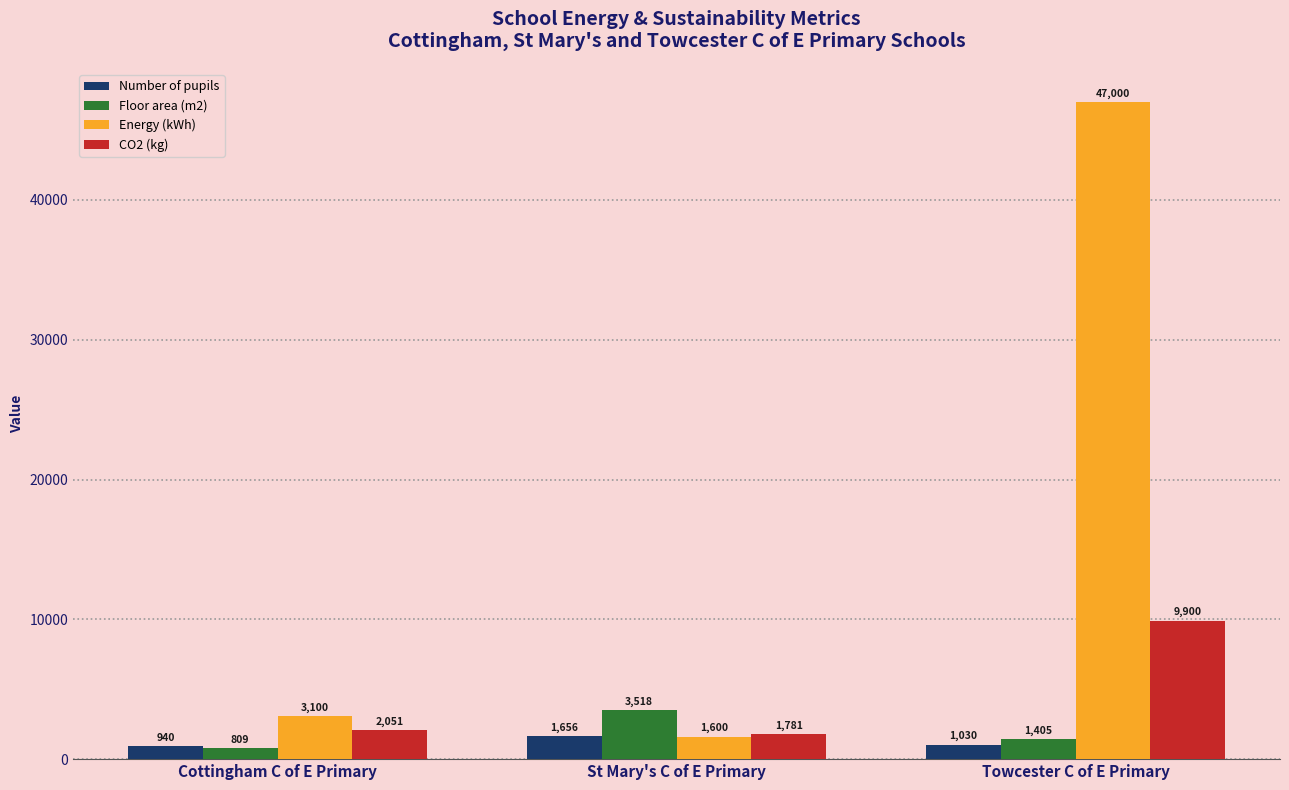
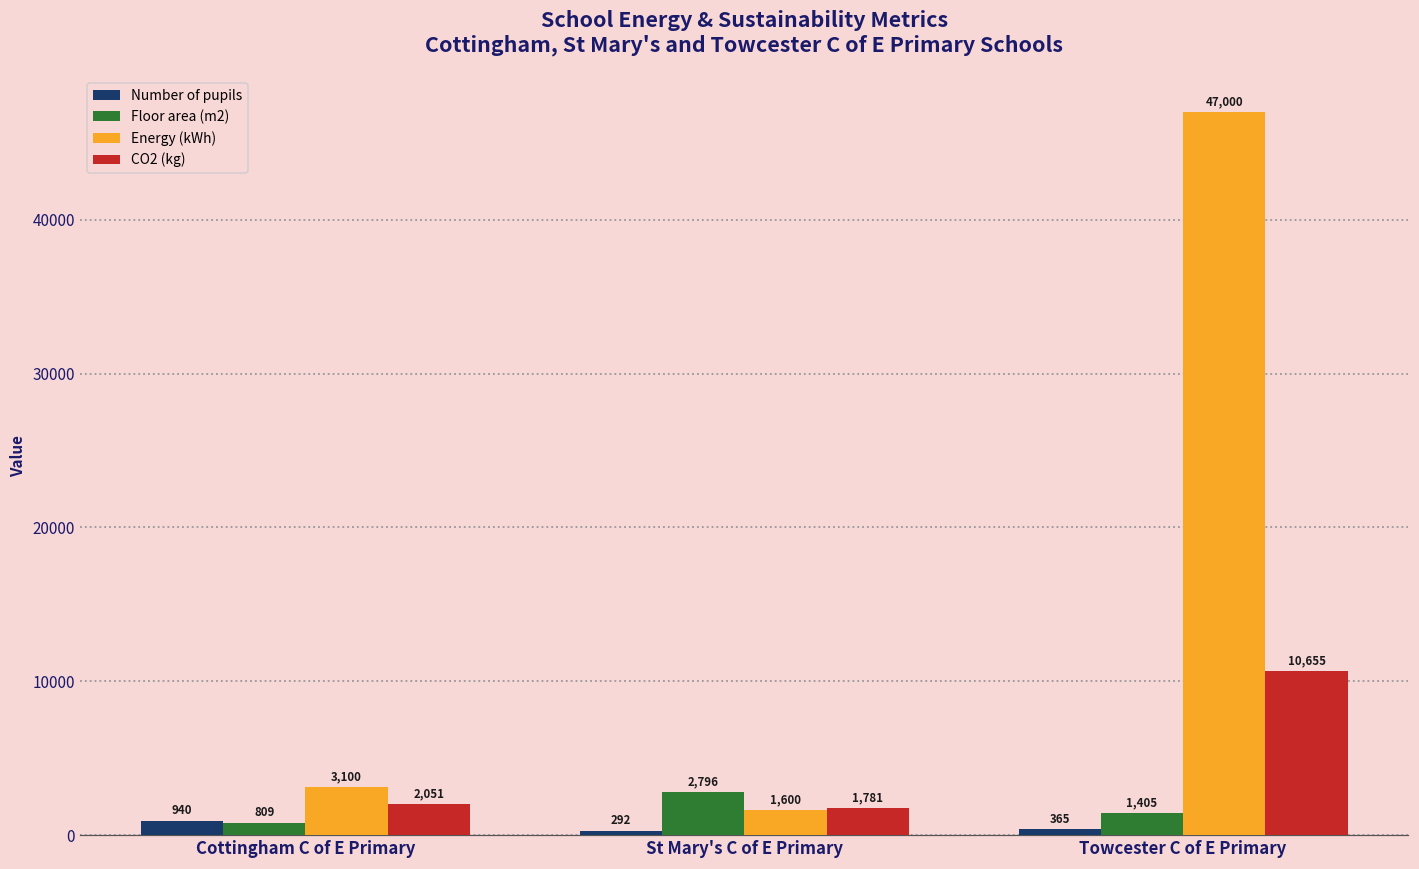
Number of pupils, St Mary's C of E Primary: 1,656 -> 292
Floor area (m2), St Mary's C of E Primary: 3,518 -> 2,796
Number of pupils, Towcester C of E Primary: 1,030 -> 365
CO2 (kg), Towcester C of E Primary: 9,900 -> 10,655
